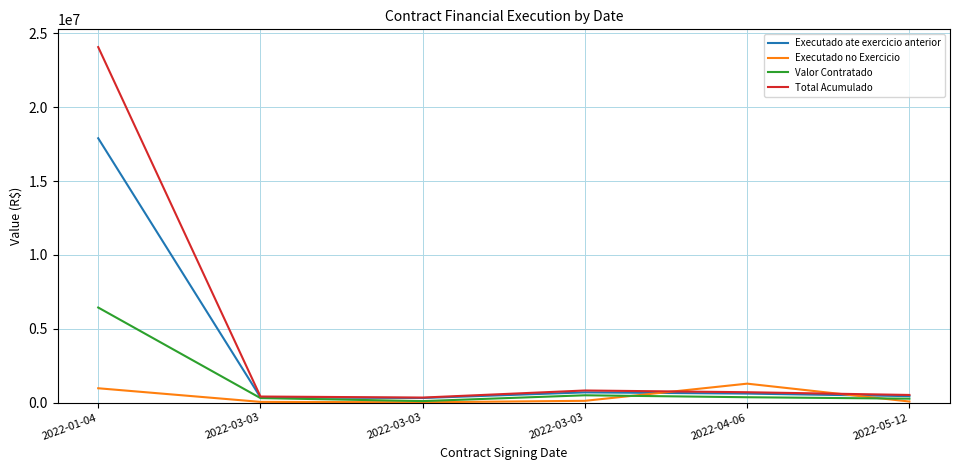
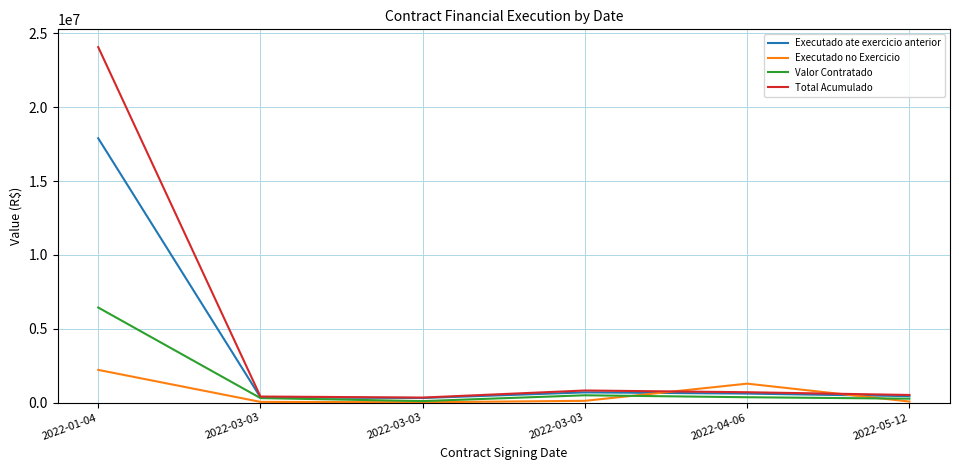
Executado no Exercicio, 2022-01-04: 1000000 -> 2200000
